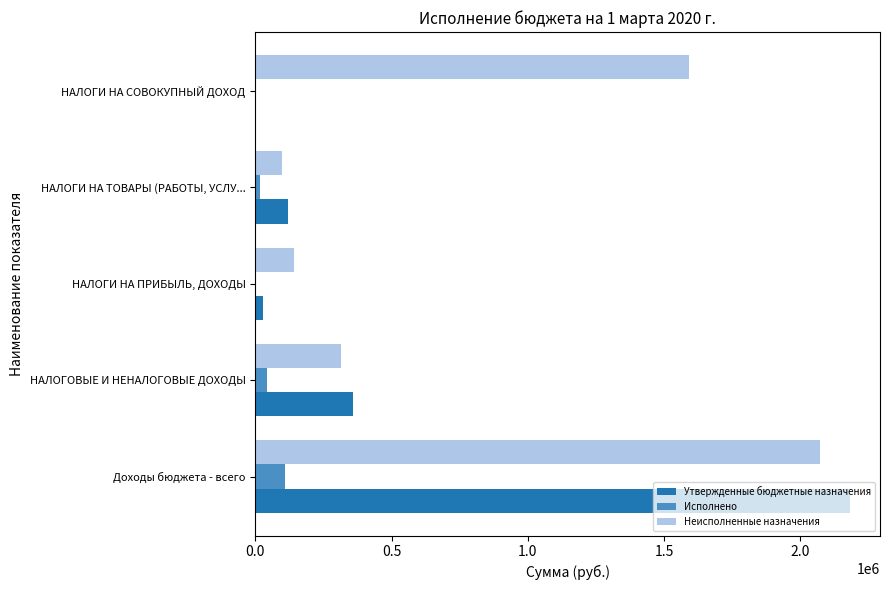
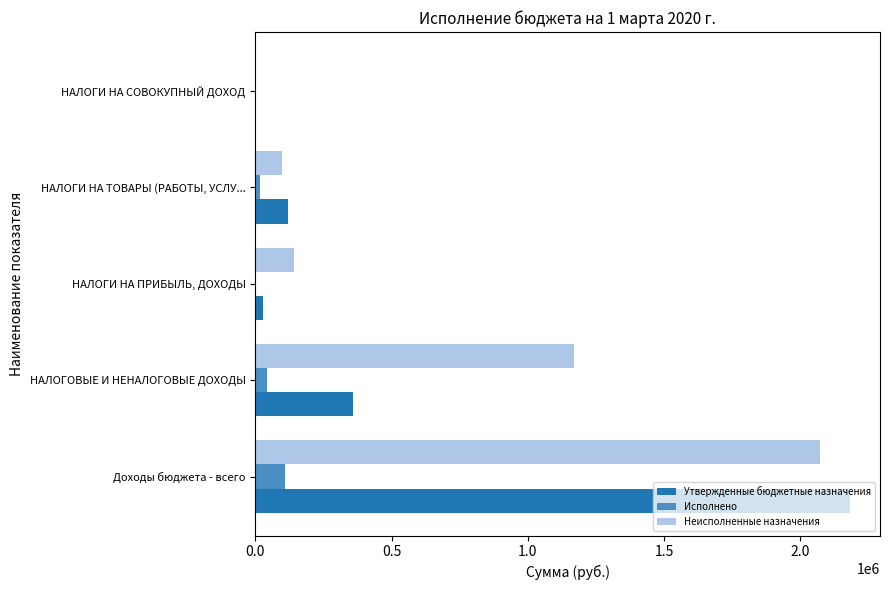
Неисполненные назначения, НАЛОГИ НА СОВОКУПНЫЙ ДОХОД: 1590000 -> 0
Неисполненные назначения, НАЛОГОВЫЕ И НЕНАЛОГОВЫЕ ДОХОДЫ: 320000 -> 1170000
